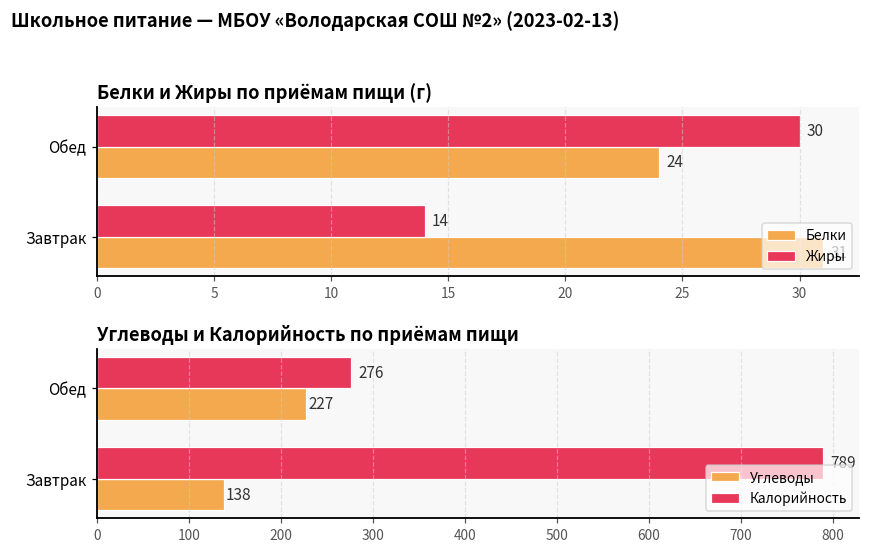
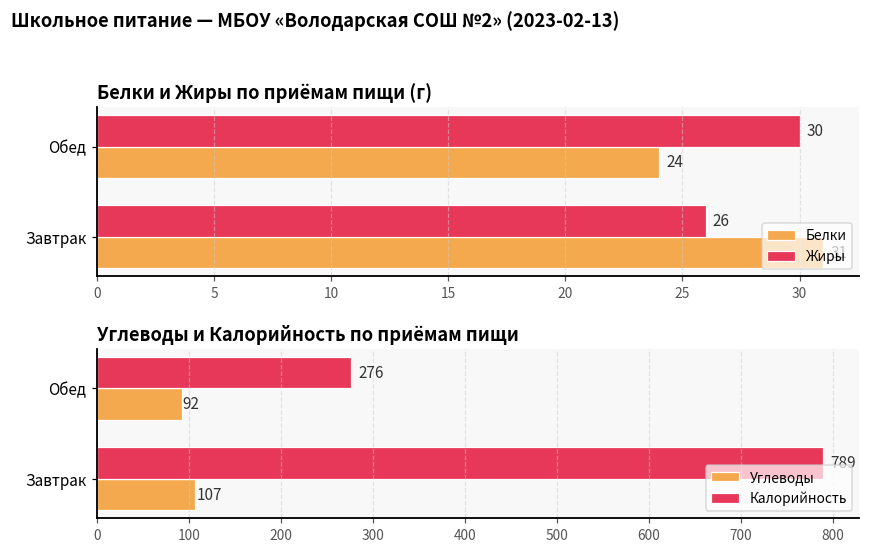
Белки и Жиры по приёмам пищи (г), Жиры, Завтрак: 14 -> 26
Углеводы и Калорийность по приёмам пищи, Углеводы, Обед: 227 -> 92
Углеводы и Калорийность по приёмам пищи, Углеводы, Завтрак: 138 -> 107
